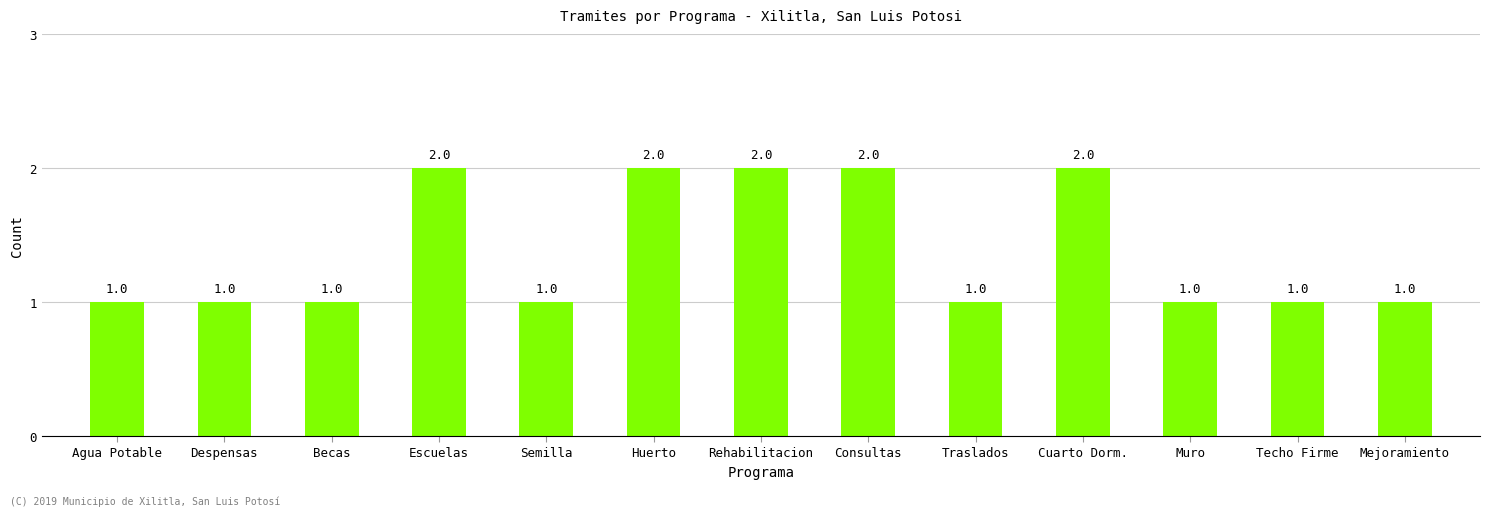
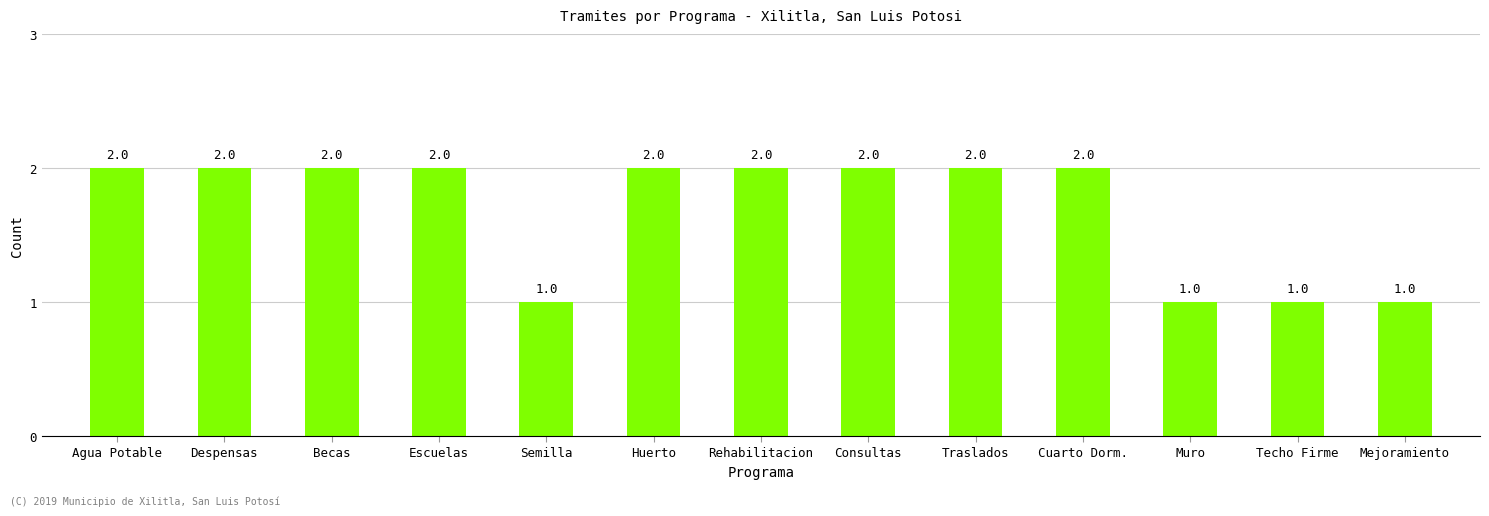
Agua Potable: 1.0 -> 2.0
Despensas: 1.0 -> 2.0
Becas: 1.0 -> 2.0
Traslados: 1.0 -> 2.0
